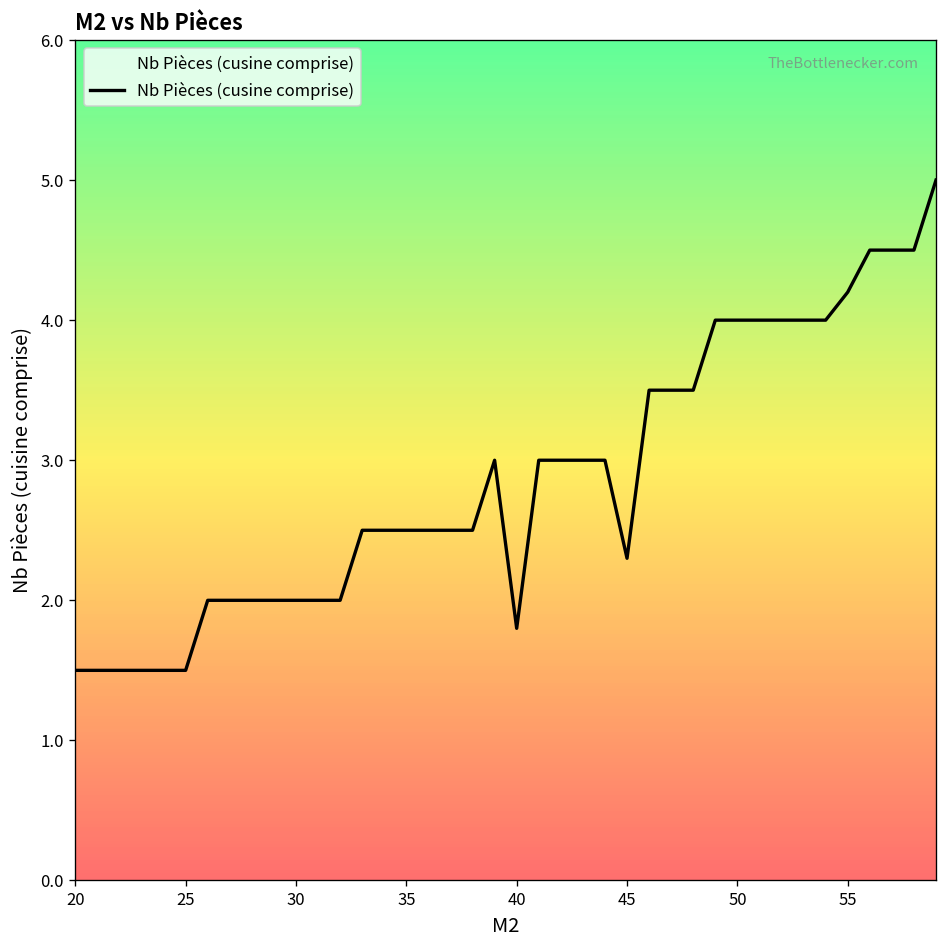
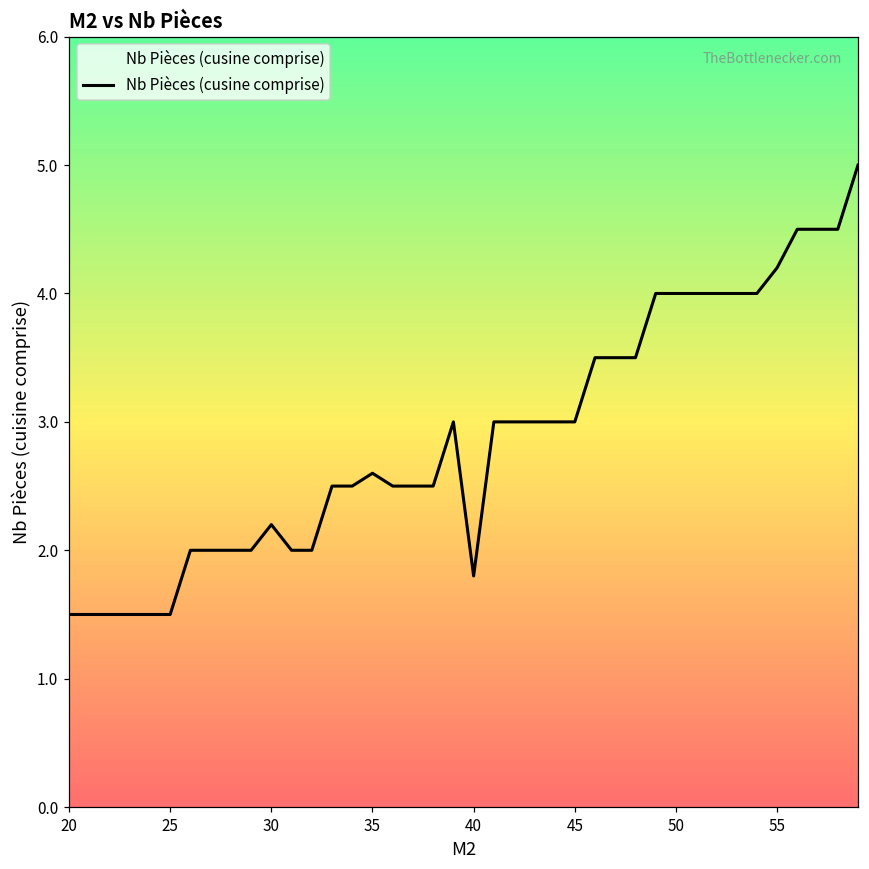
30: 2.0 -> 2.2
35: 2.5 -> 2.6
45: 2.3 -> 3.0
